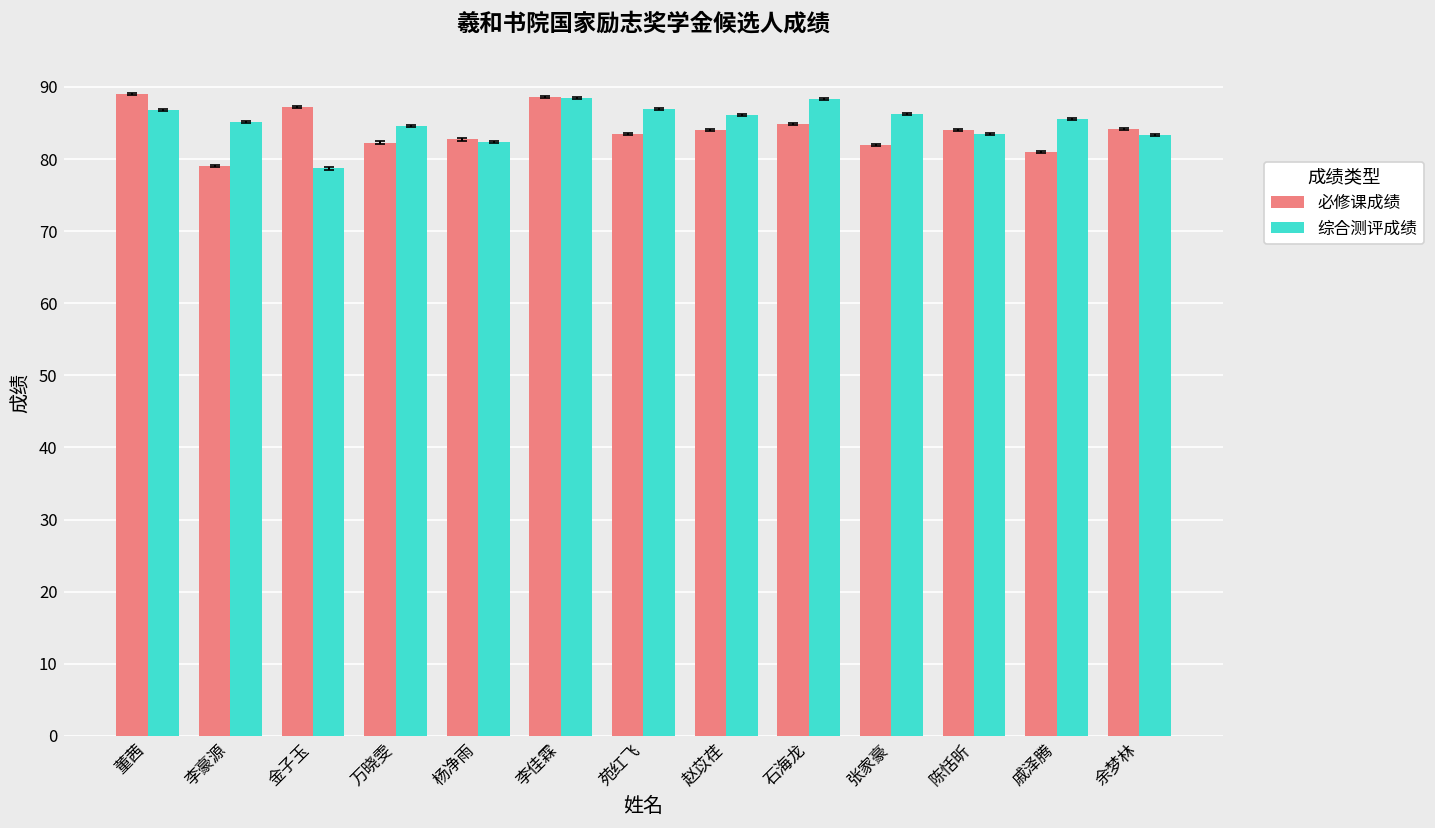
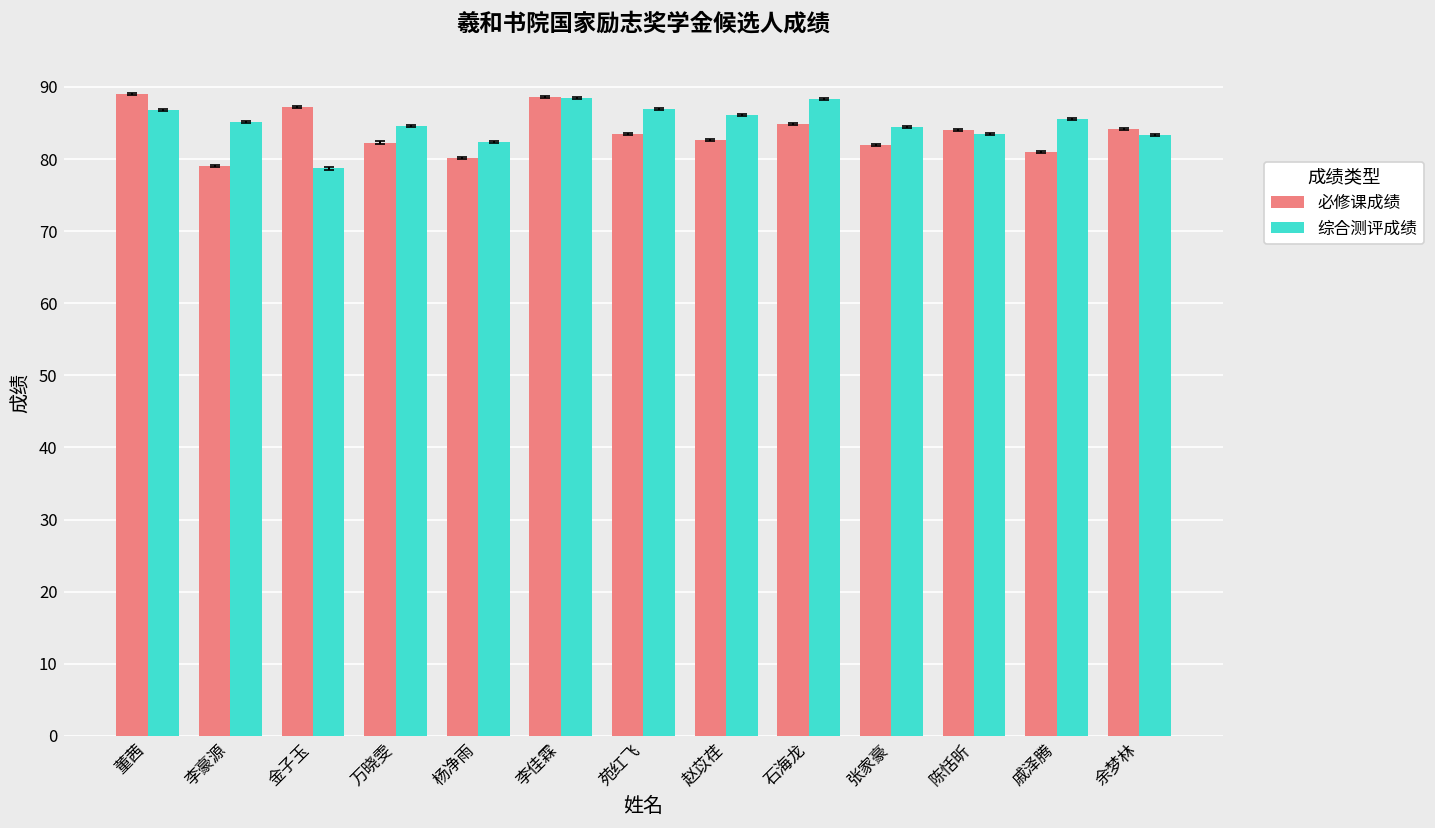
必修课成绩, 杨净雨: 83 -> 80
必修课成绩, 赵苡荏: 84 -> 83
综合测评成绩, 张家豪: 86 -> 84
